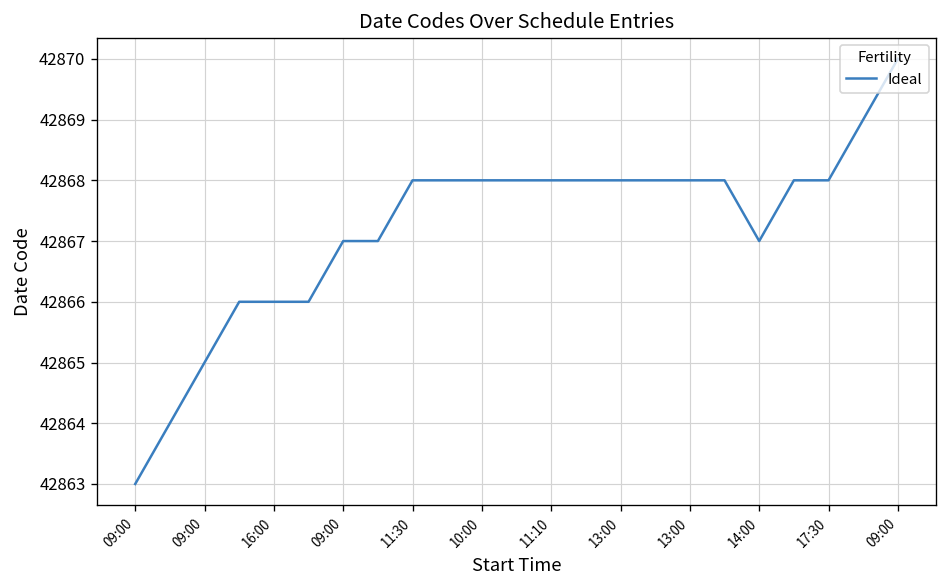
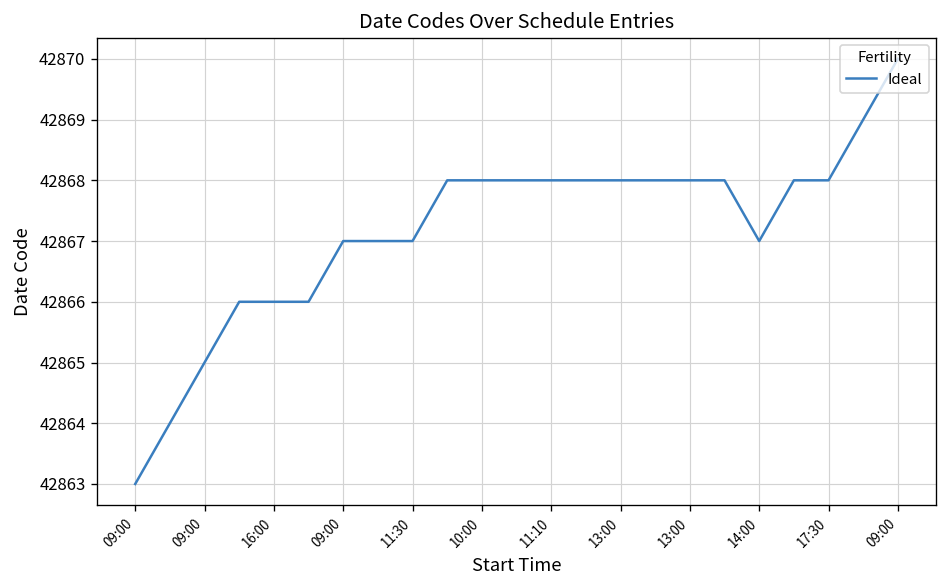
11:30: 42868 -> 42867
